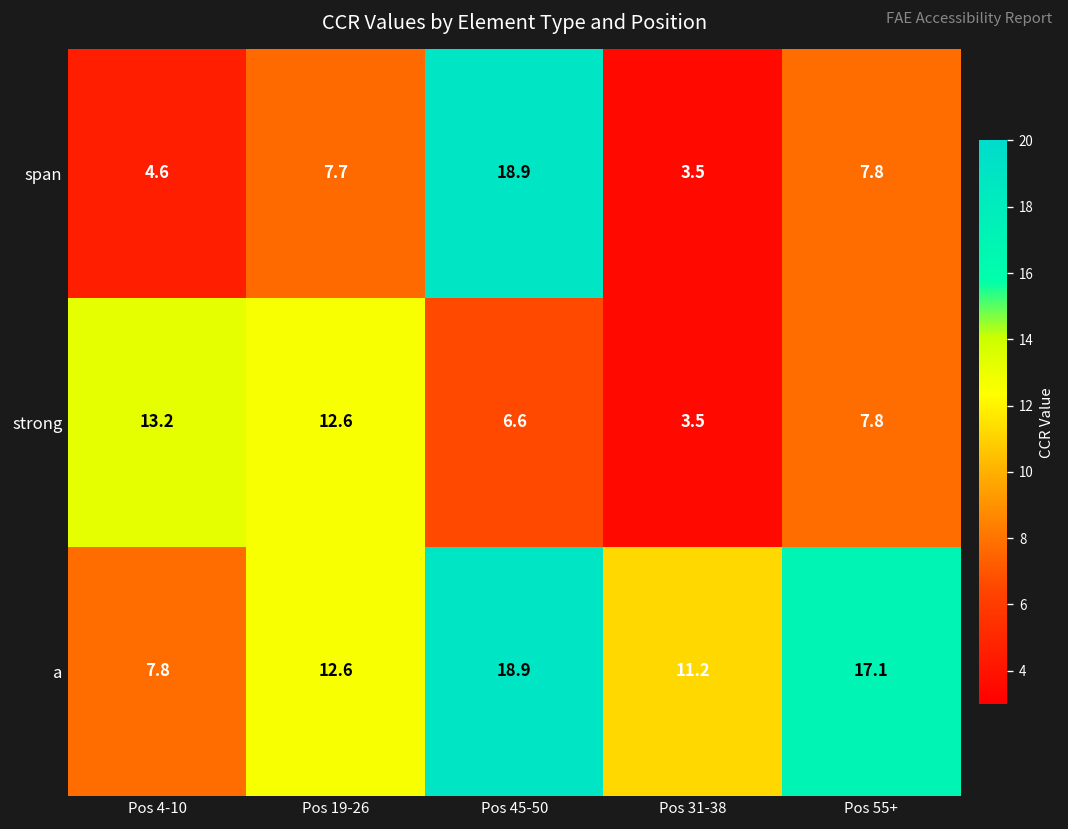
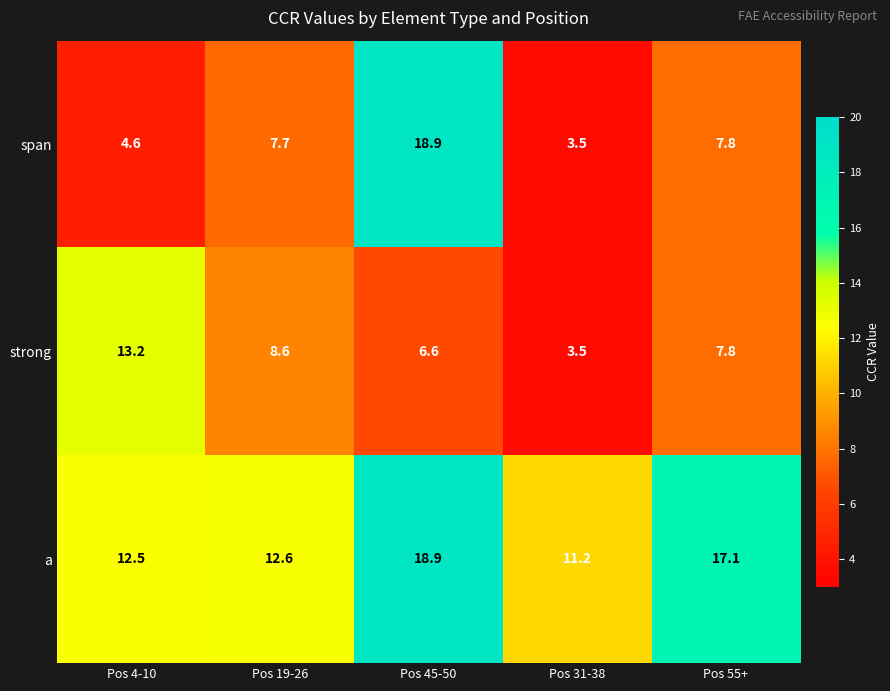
strong, Pos 19-26: 12.6 -> 8.6
a, Pos 4-10: 7.8 -> 12.5
